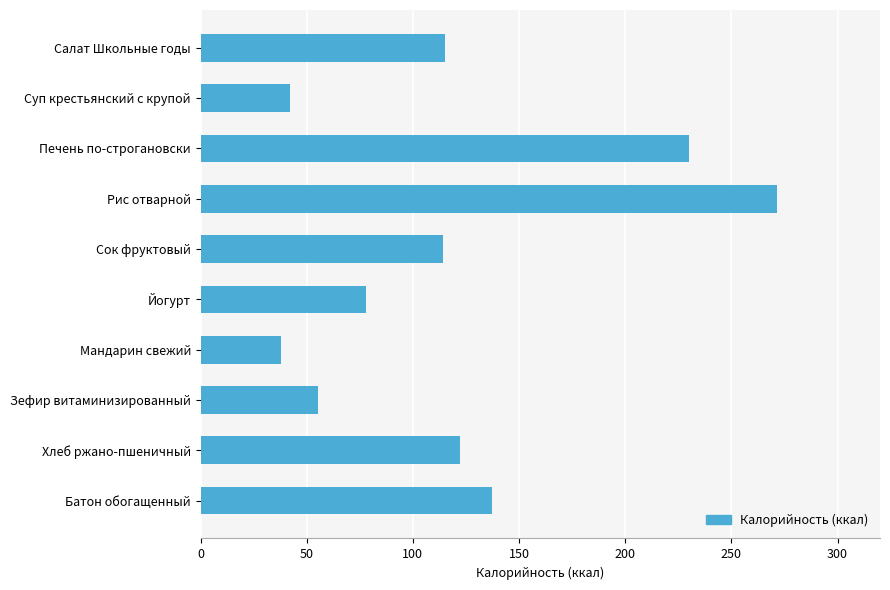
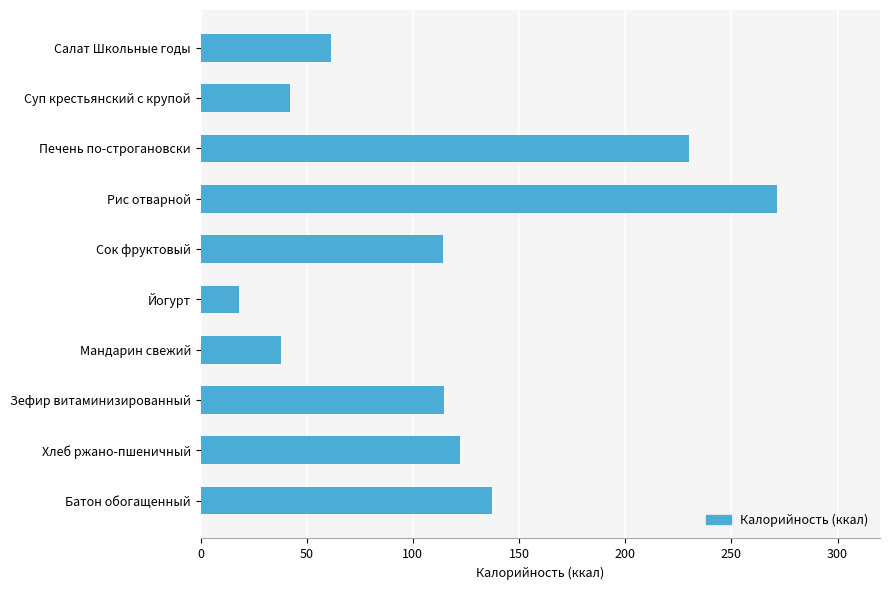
Салат Школьные годы: 115 -> 62
Йогурт: 78 -> 18
Зефир витаминизированный: 56 -> 115
